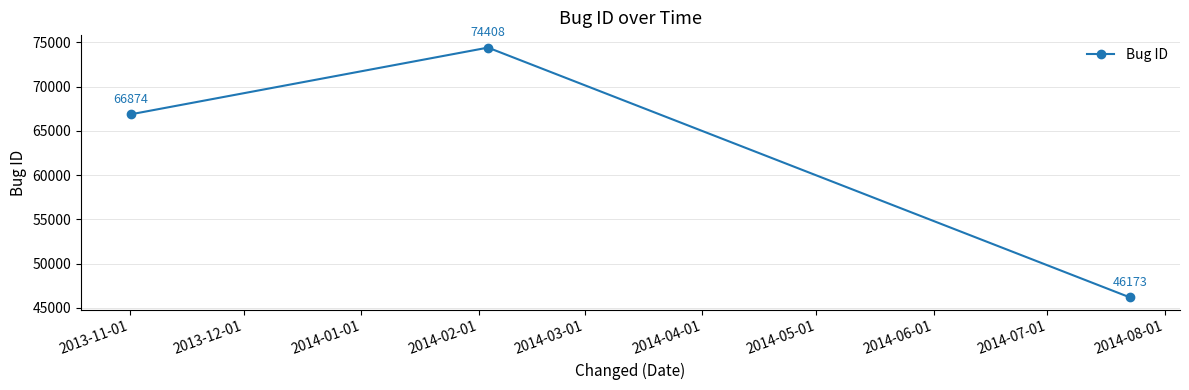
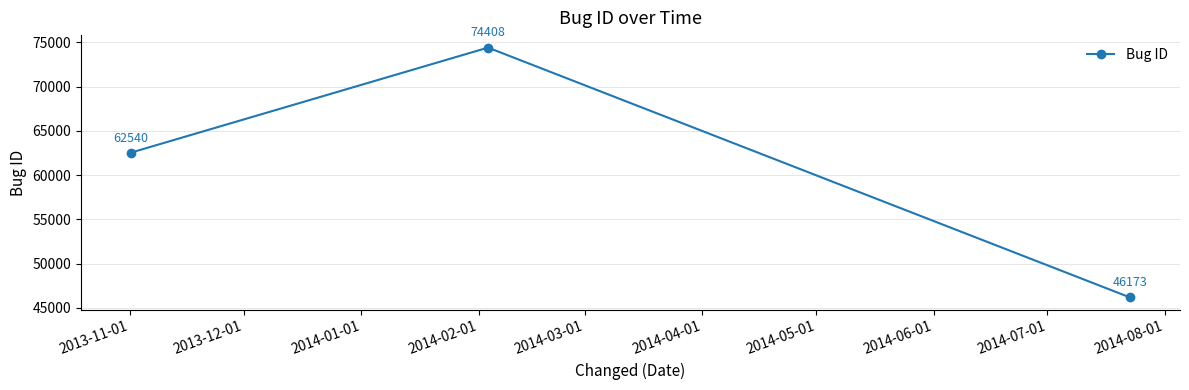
2013-11-01: 66874 -> 62540
